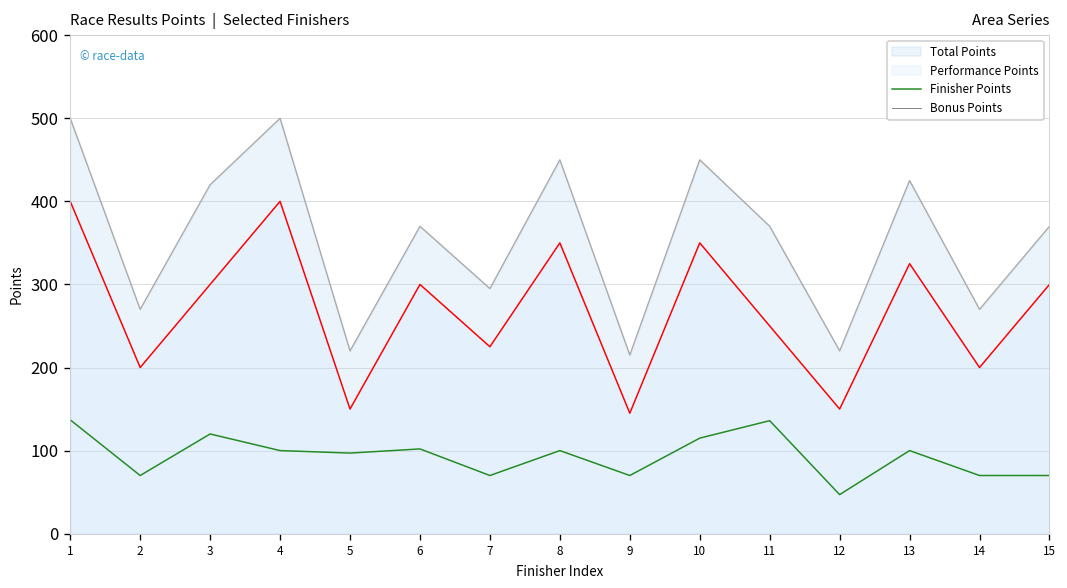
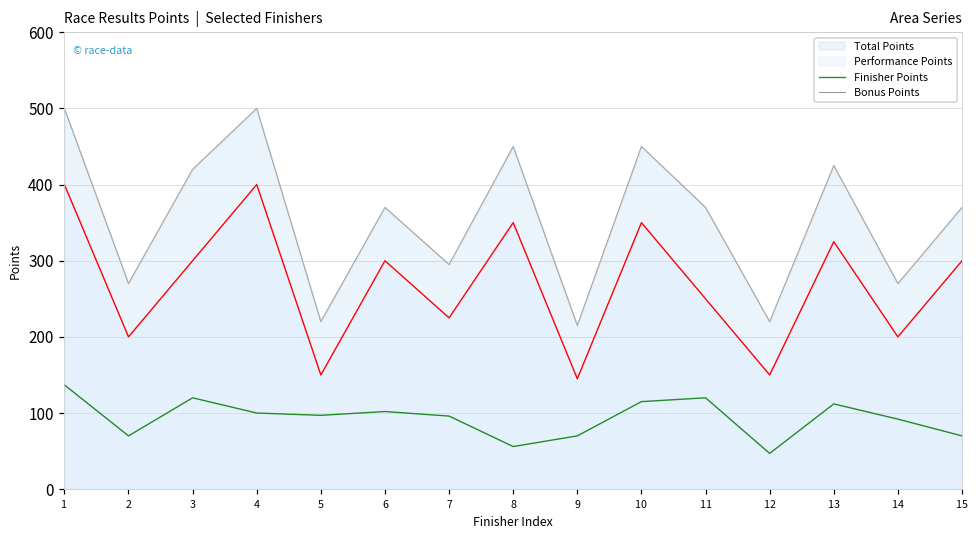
Finisher Points, 7: 70 -> 100
Finisher Points, 8: 100 -> 60
Finisher Points, 11: 140 -> 120
Finisher Points, 13: 100 -> 110
Finisher Points, 14: 70 -> 90
